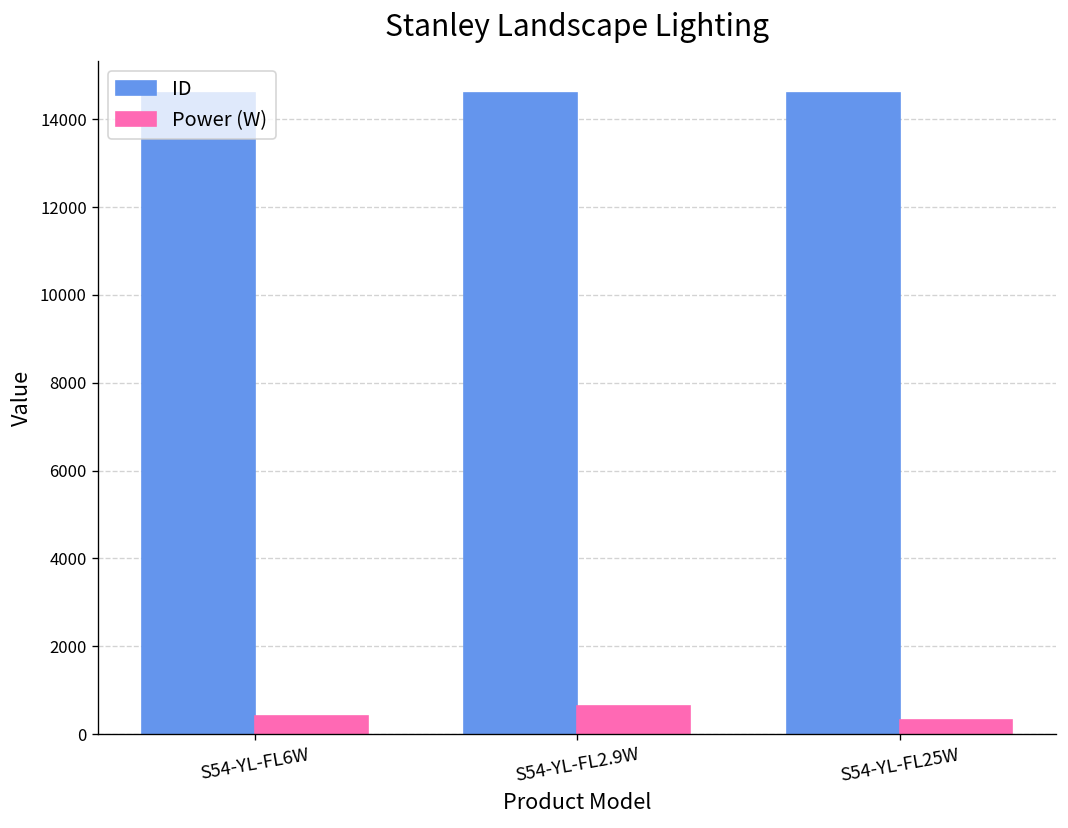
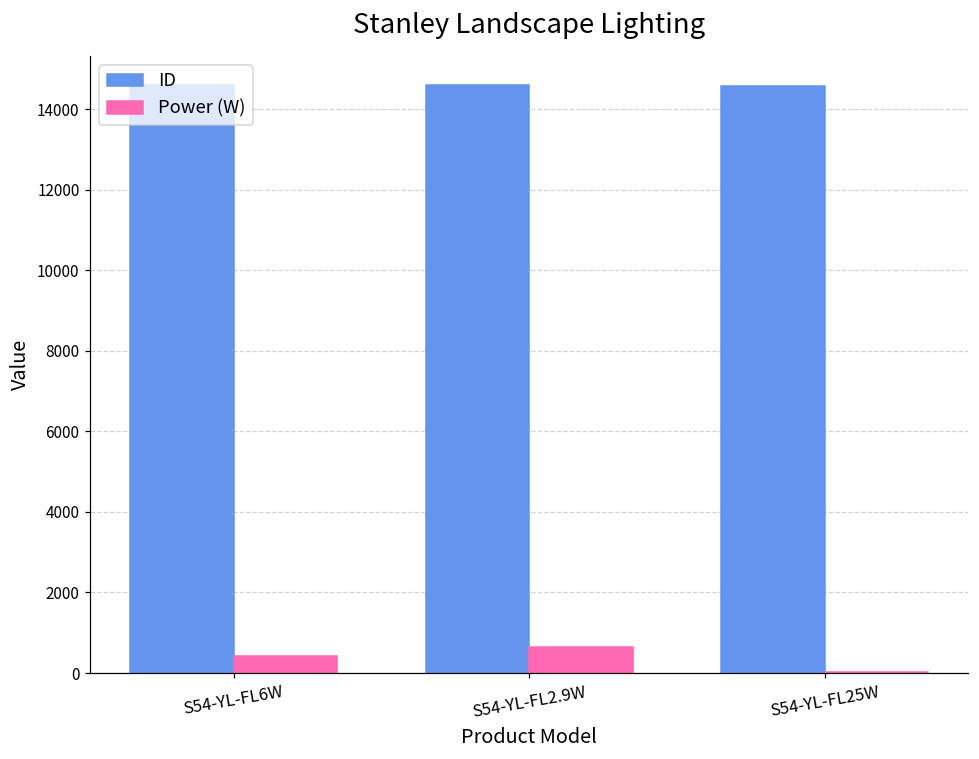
Power (W), S54-YL-FL25W: 300 -> 0
